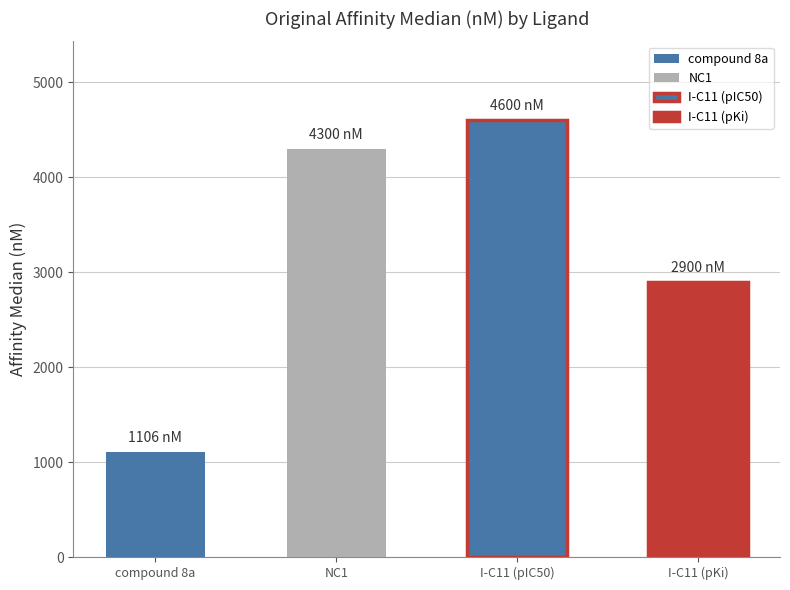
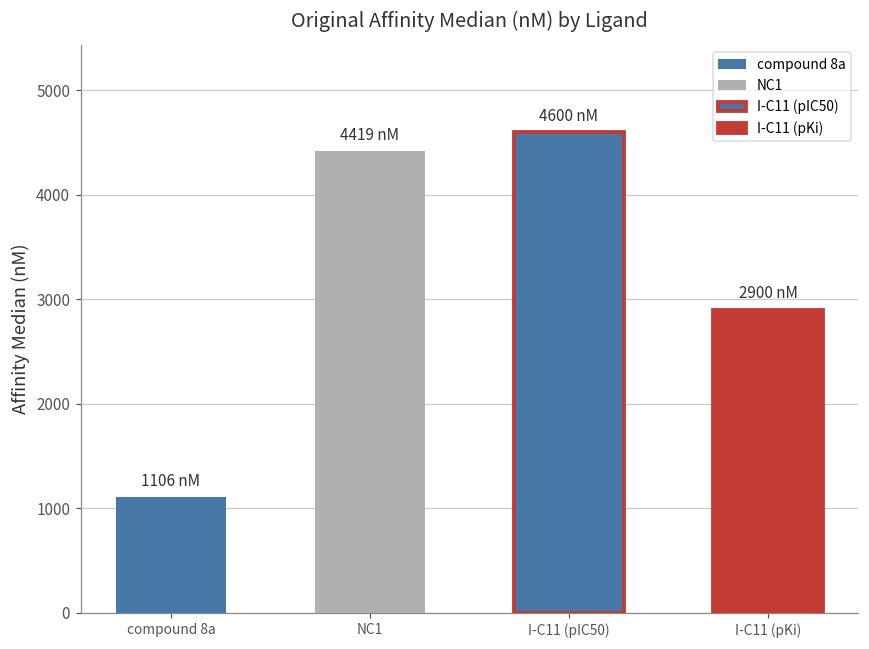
NC1: 4300 -> 4419
